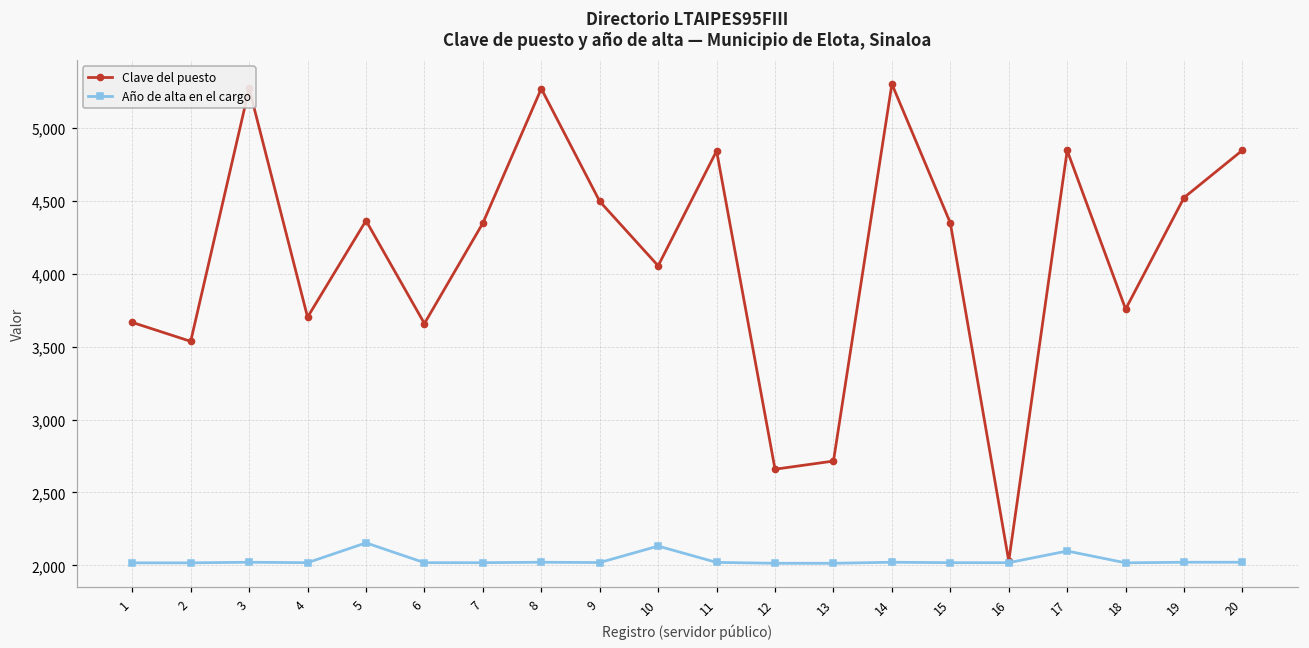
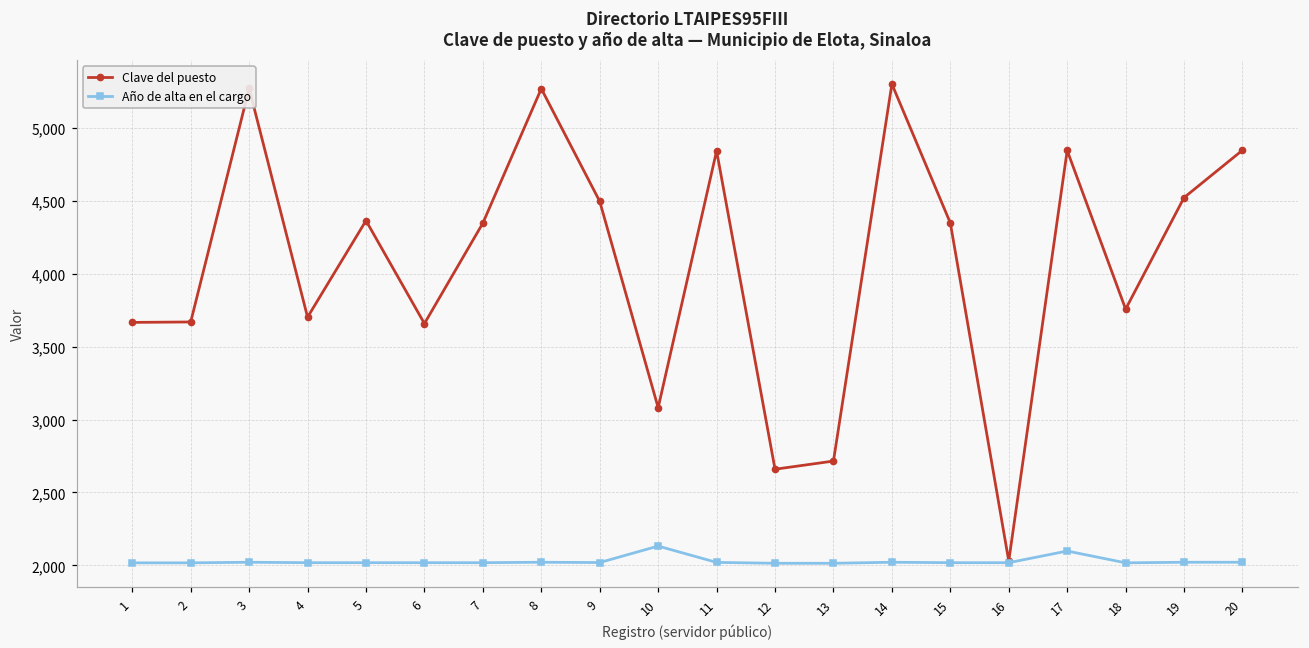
Clave del puesto, 2: 3,540 -> 3,670
Año de alta en el cargo, 5: 2,150 -> 2,020
Clave del puesto, 10: 4,050 -> 3,080
